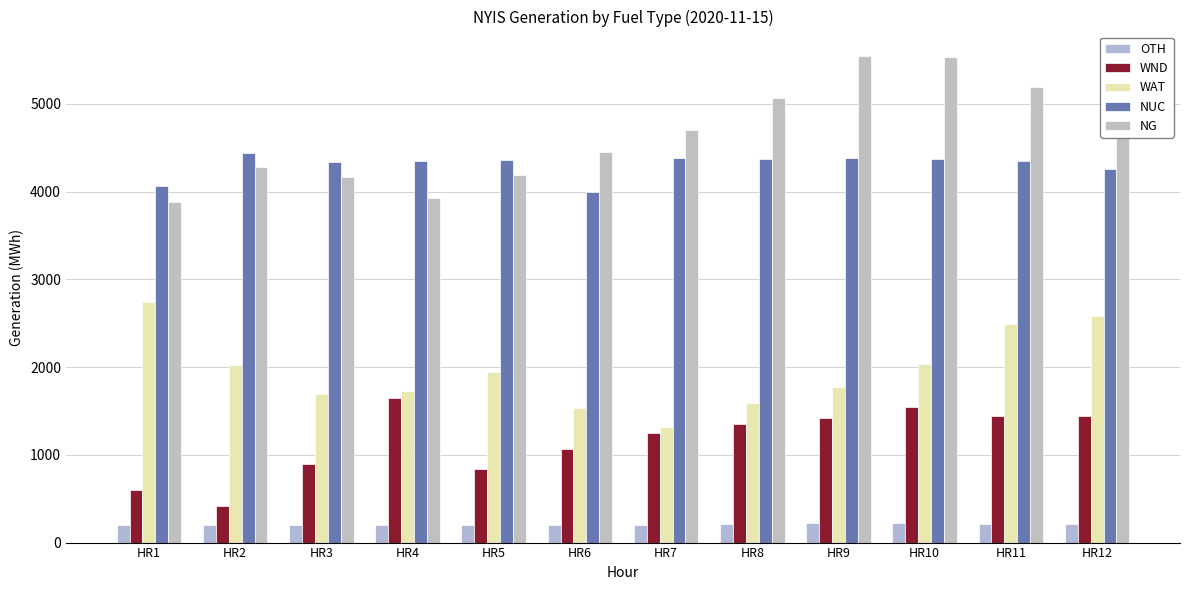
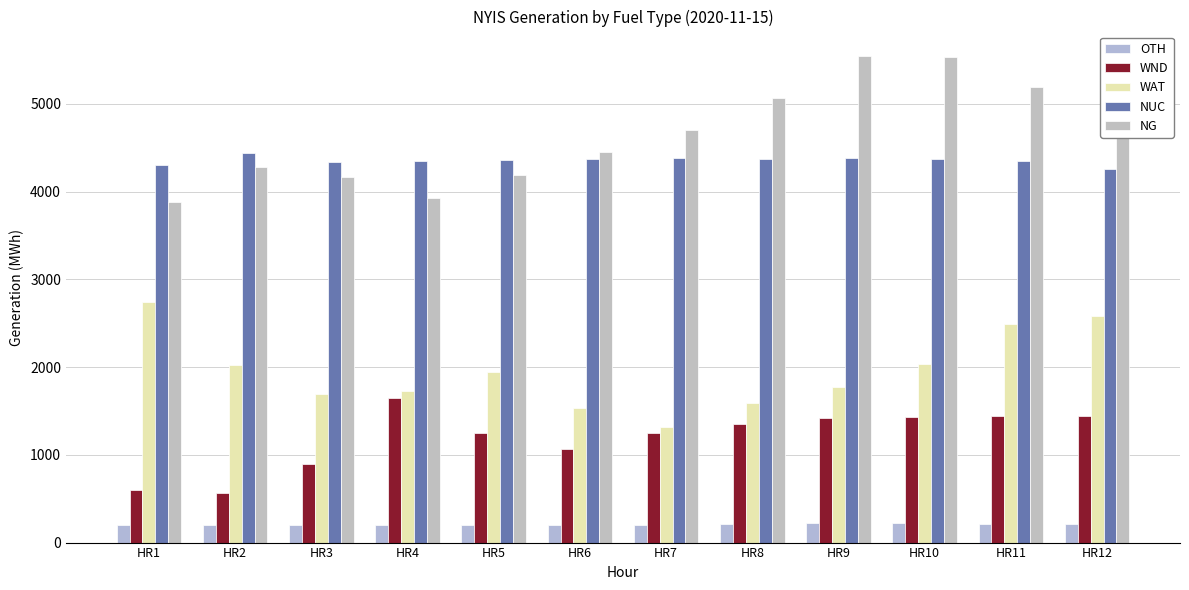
NUC, HR1: 4100 -> 4300
WND, HR2: 400 -> 600
WND, HR5: 800 -> 1300
NUC, HR6: 4000 -> 4400
WND, HR10: 1500 -> 1400
